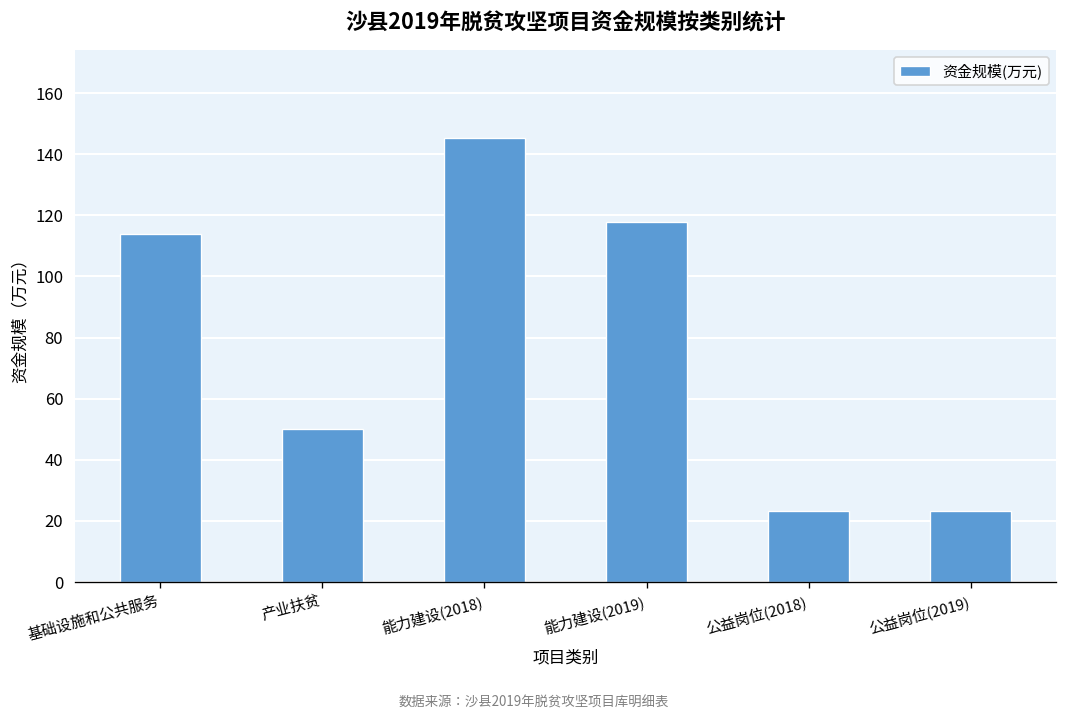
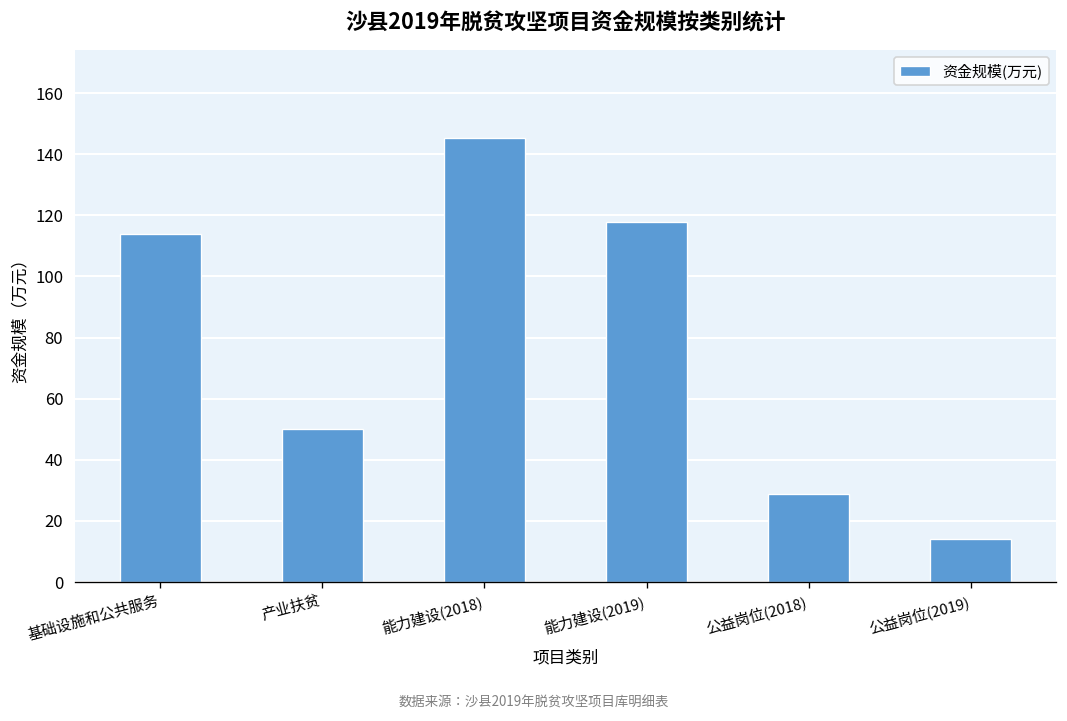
公益岗位(2018): 23 -> 29
公益岗位(2019): 23 -> 14
